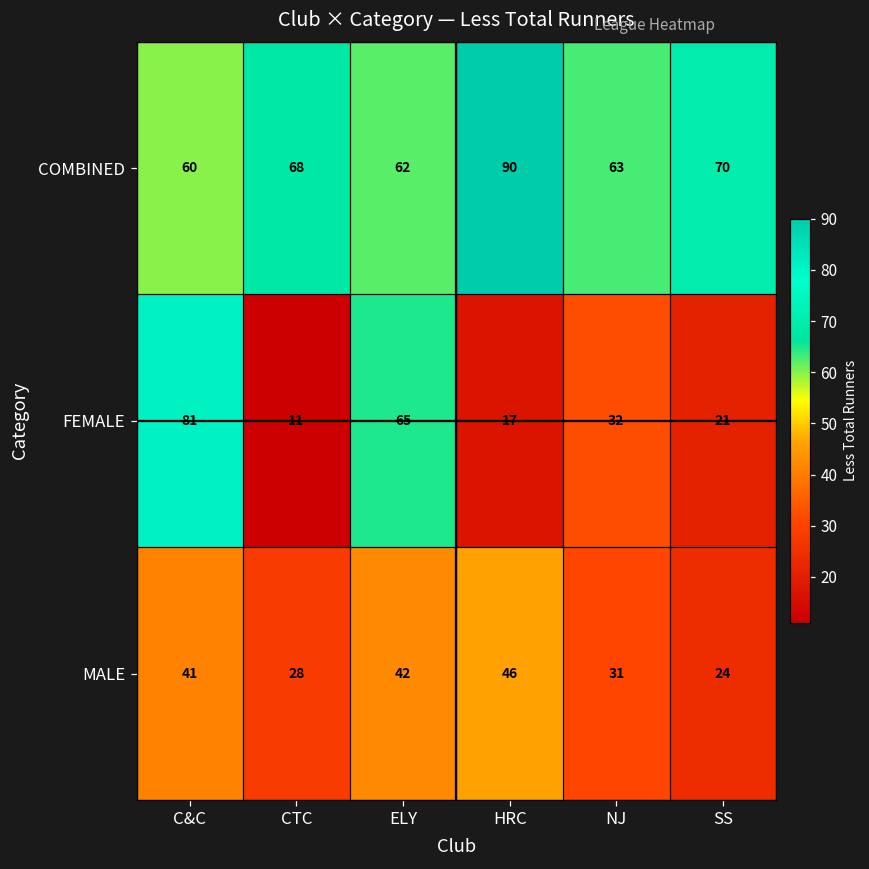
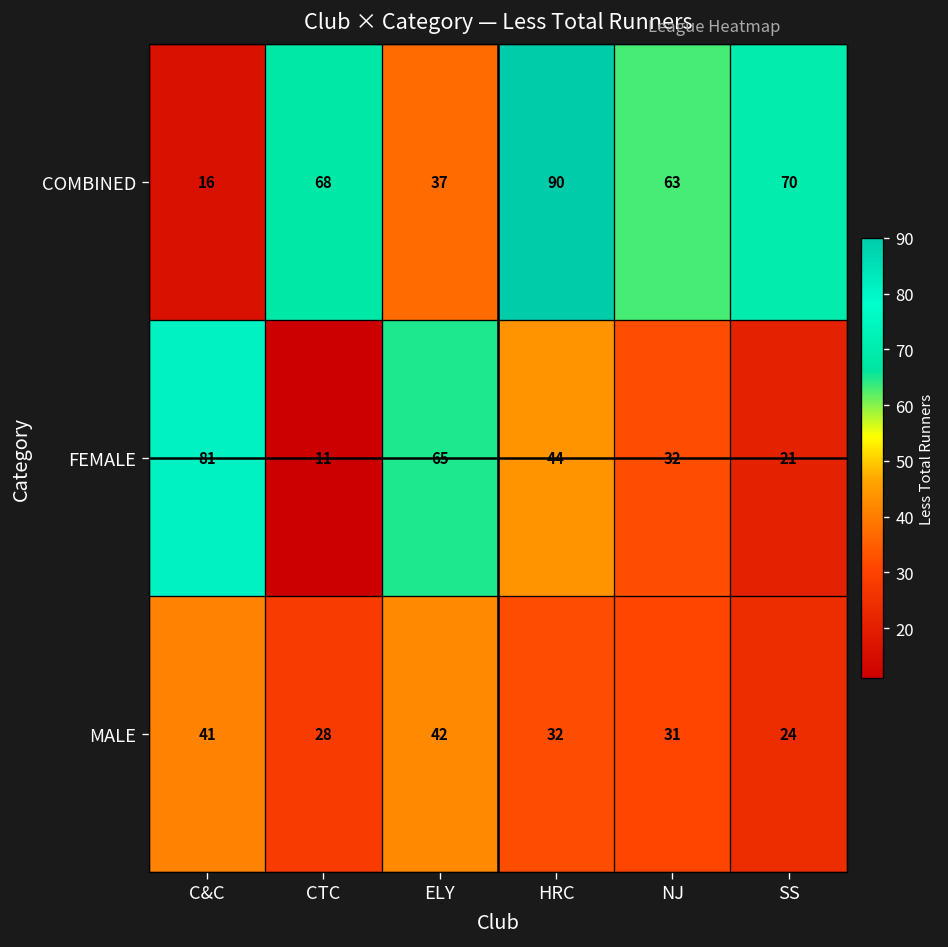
COMBINED, C&C: 60 -> 16
COMBINED, ELY: 62 -> 37
FEMALE, HRC: 17 -> 44
MALE, HRC: 46 -> 32
